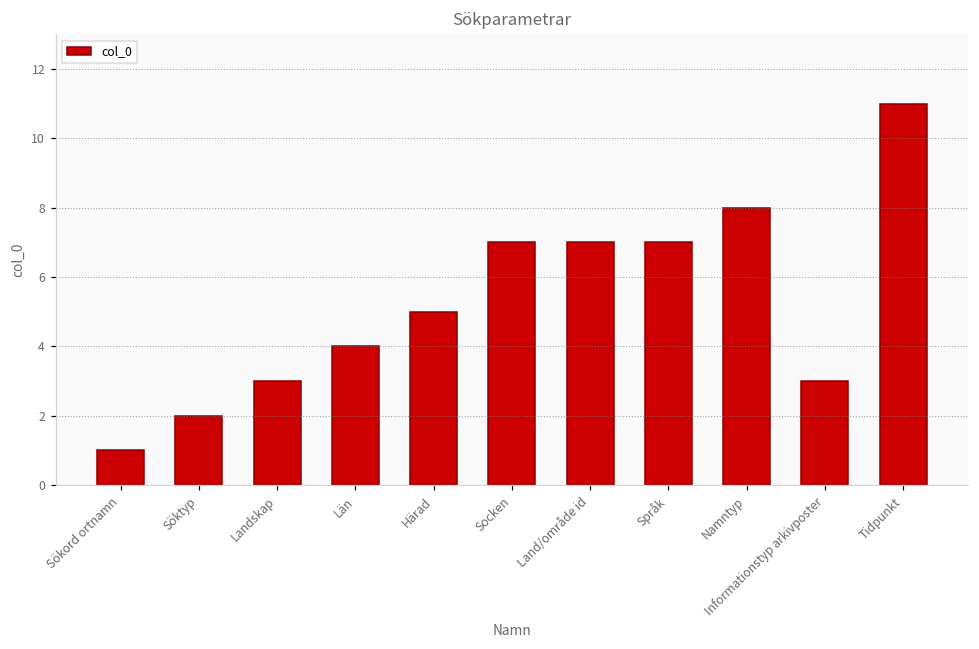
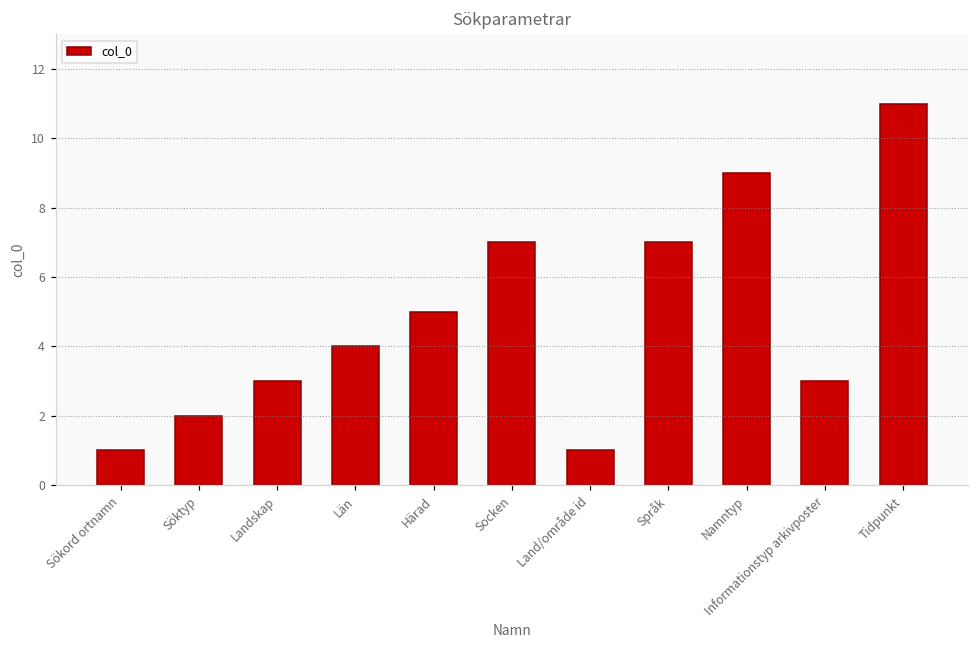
Land/område id: 7 -> 1
Namntyp: 8 -> 9
